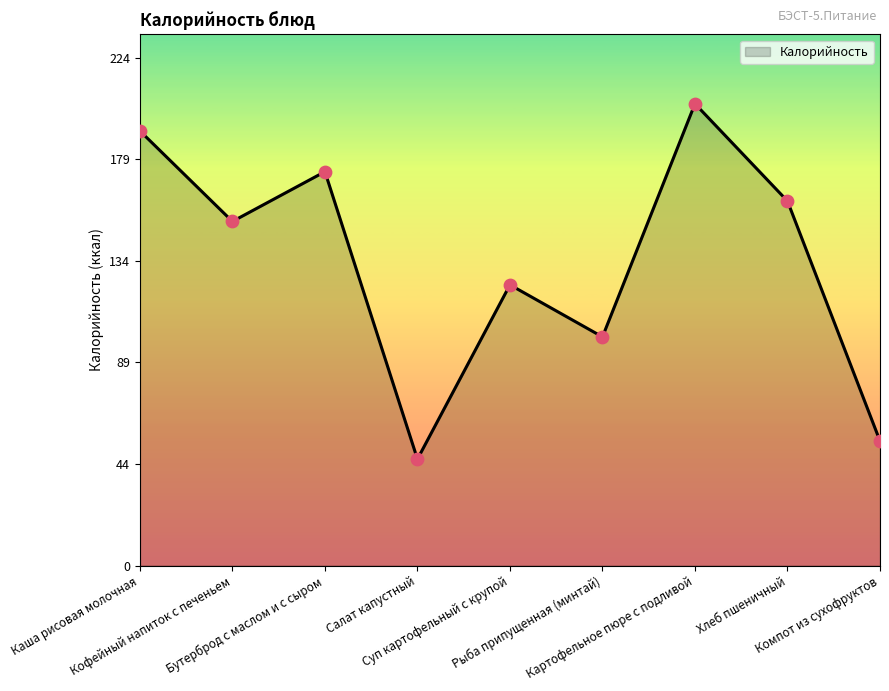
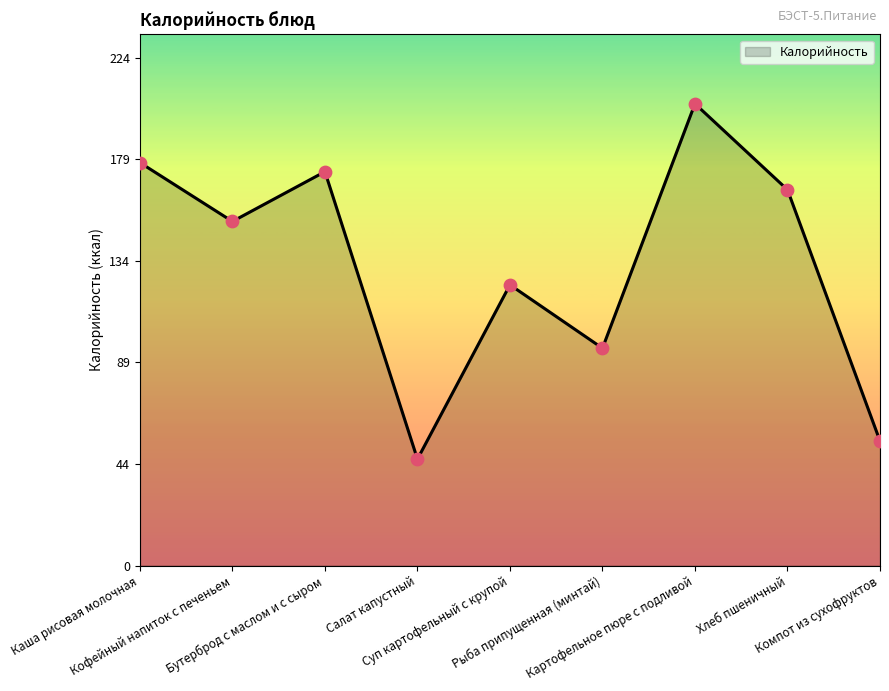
Каша рисовая молочная: 192 -> 178
Рыба припущенная (минтай): 101 -> 96
Хлеб пшеничный: 161 -> 166
